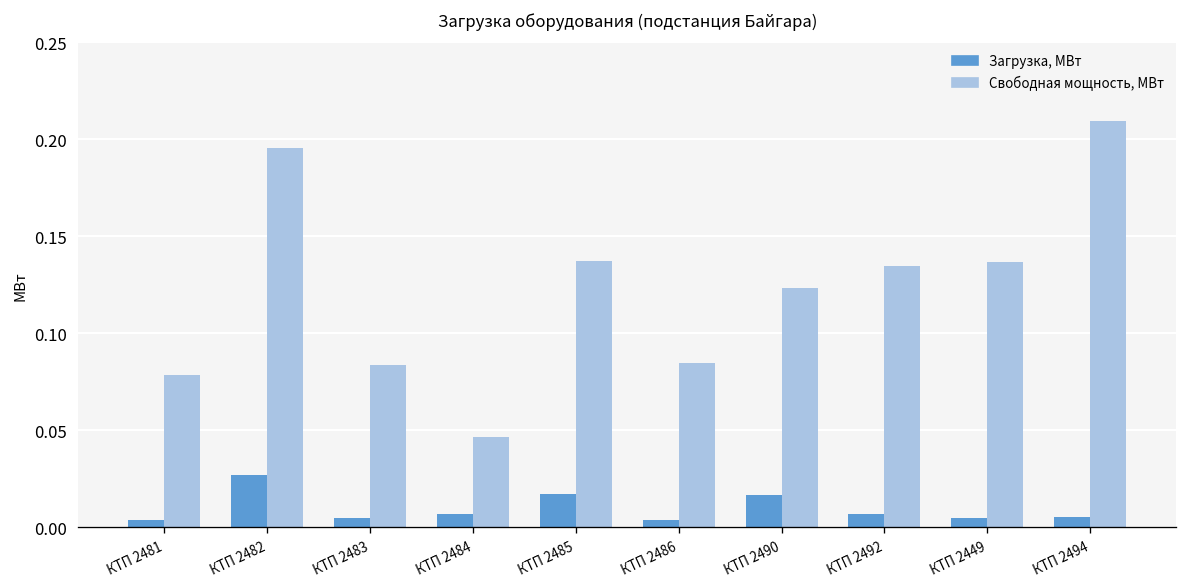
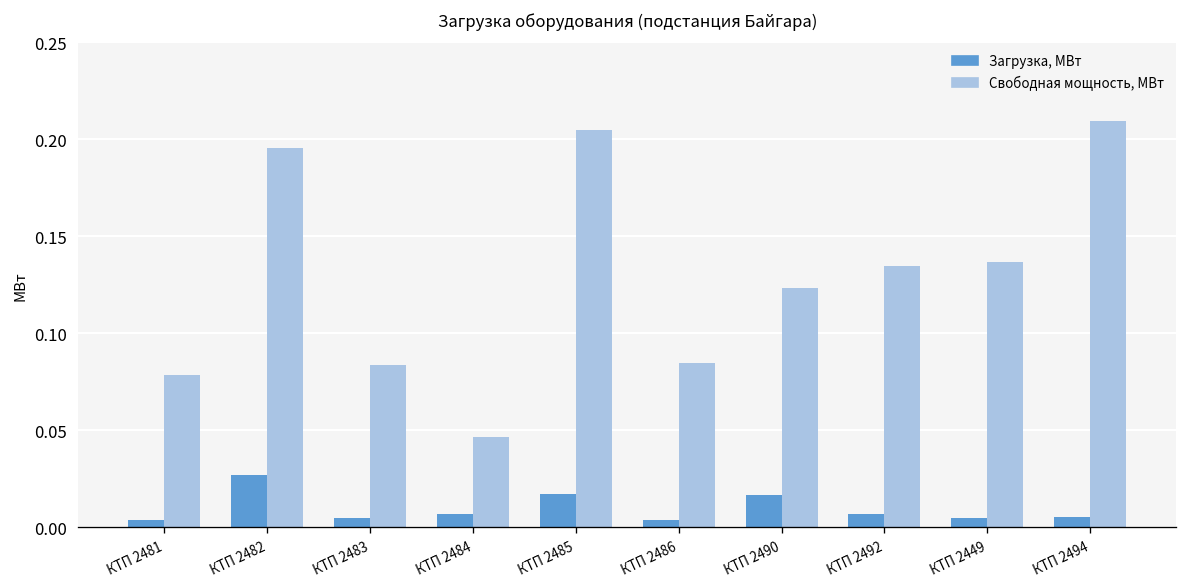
Свободная мощность, МВт, КТП 2485: 0.137 -> 0.205
